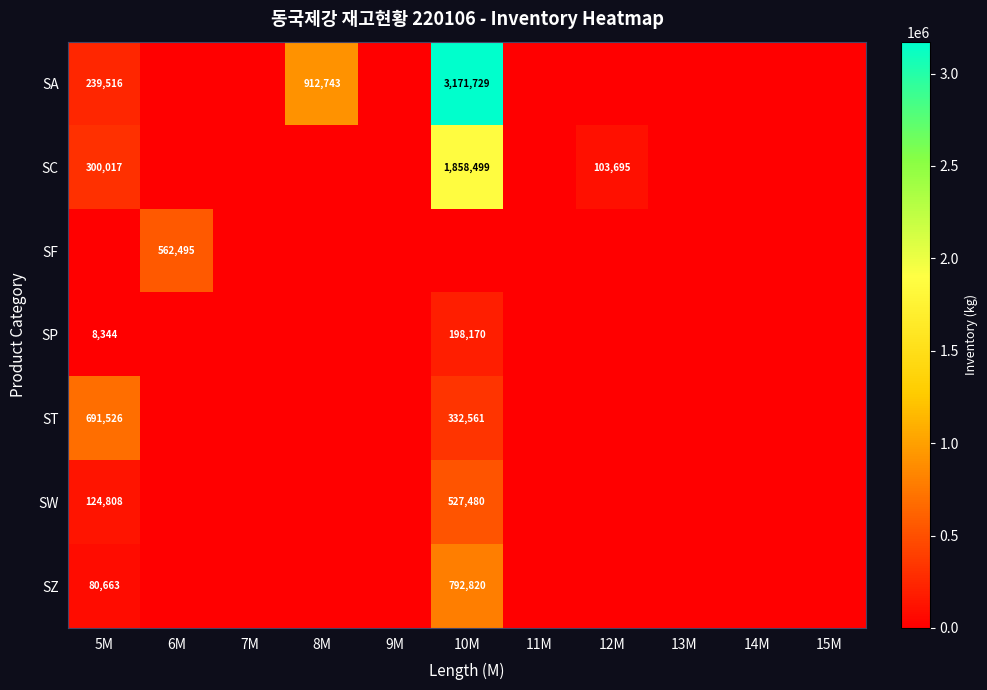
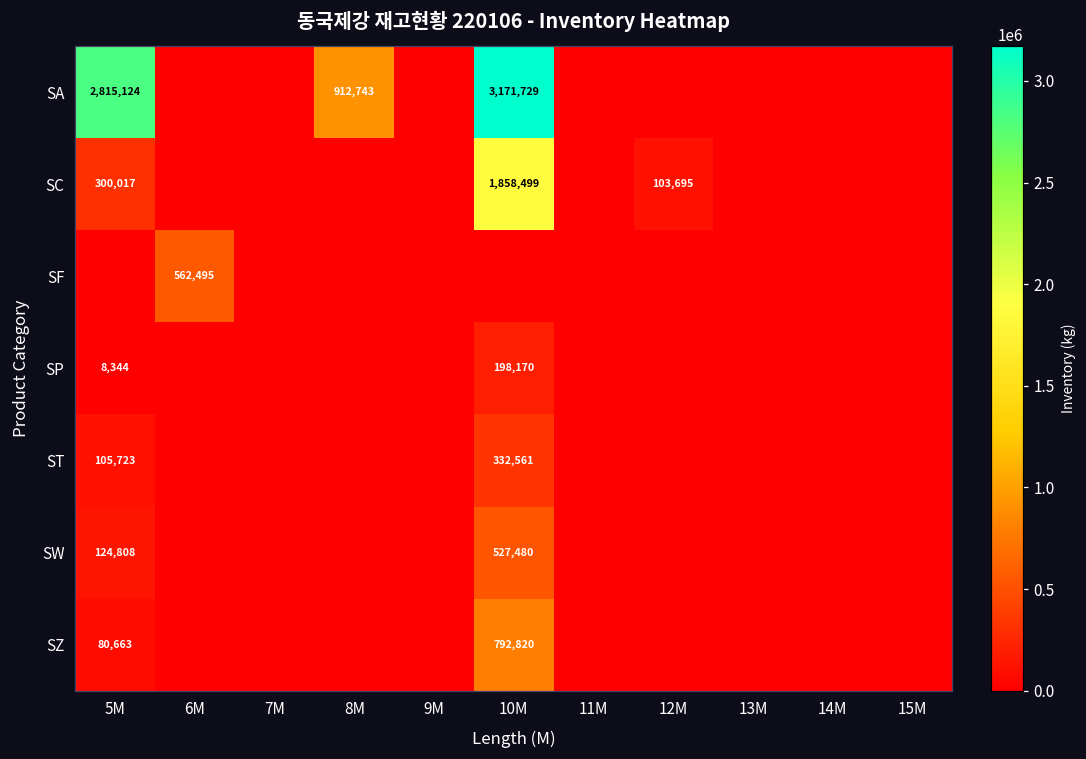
SA, 5M: 239,516 -> 2,815,124
ST, 5M: 691,526 -> 105,723
